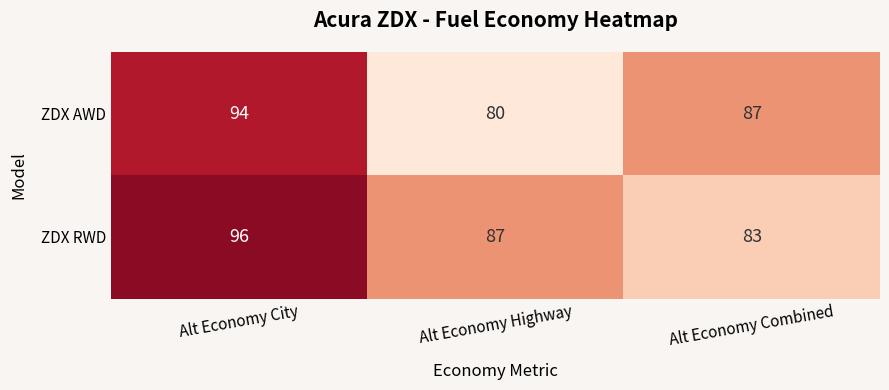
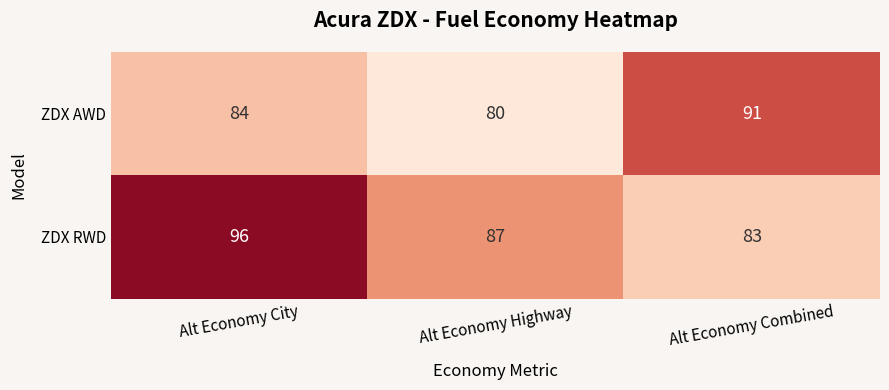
ZDX AWD, Alt Economy City: 94 -> 84
ZDX AWD, Alt Economy Combined: 87 -> 91
